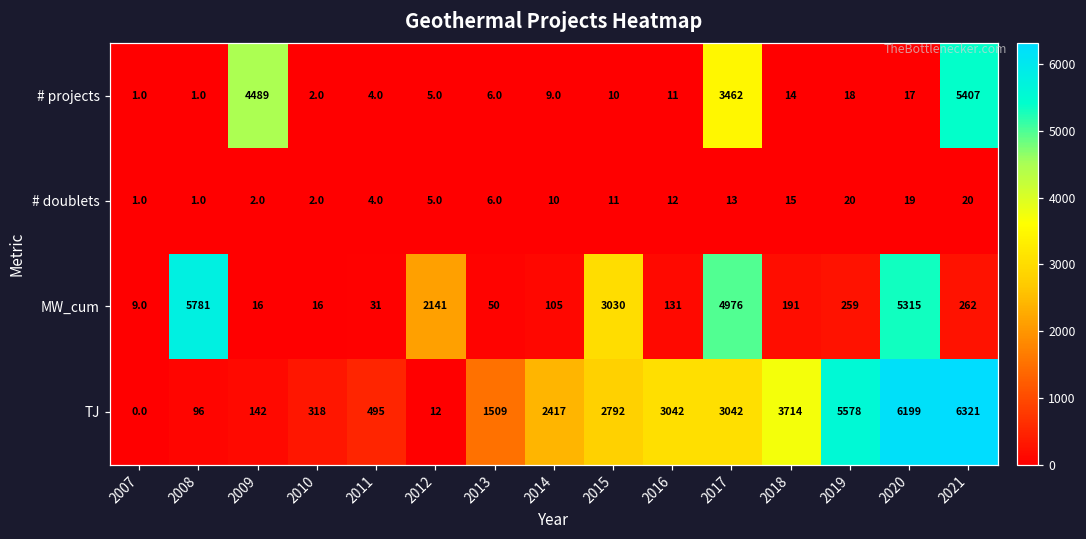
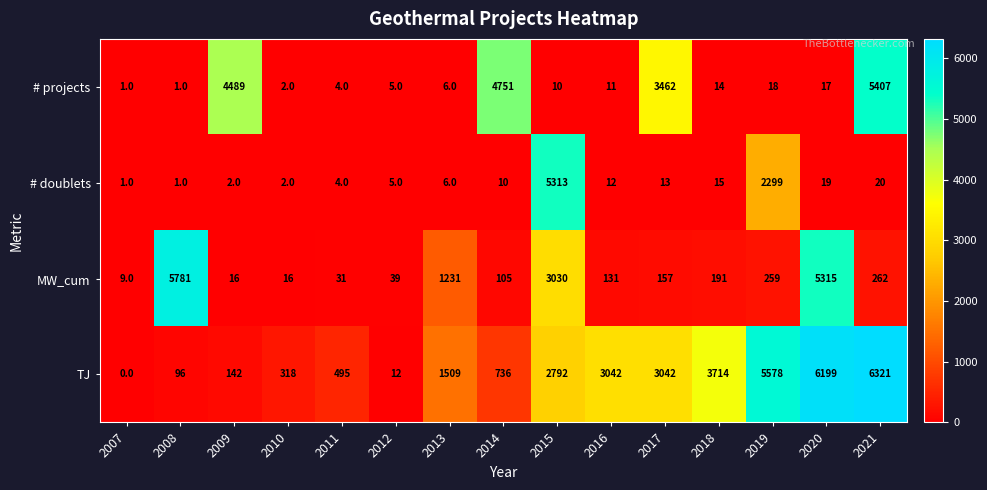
# projects, 2014: 9.0 -> 4751
# doublets, 2015: 11 -> 5313
# doublets, 2019: 20 -> 2299
MW_cum, 2012: 2141 -> 39
MW_cum, 2013: 50 -> 1231
MW_cum, 2017: 4976 -> 157
TJ, 2014: 2417 -> 736
